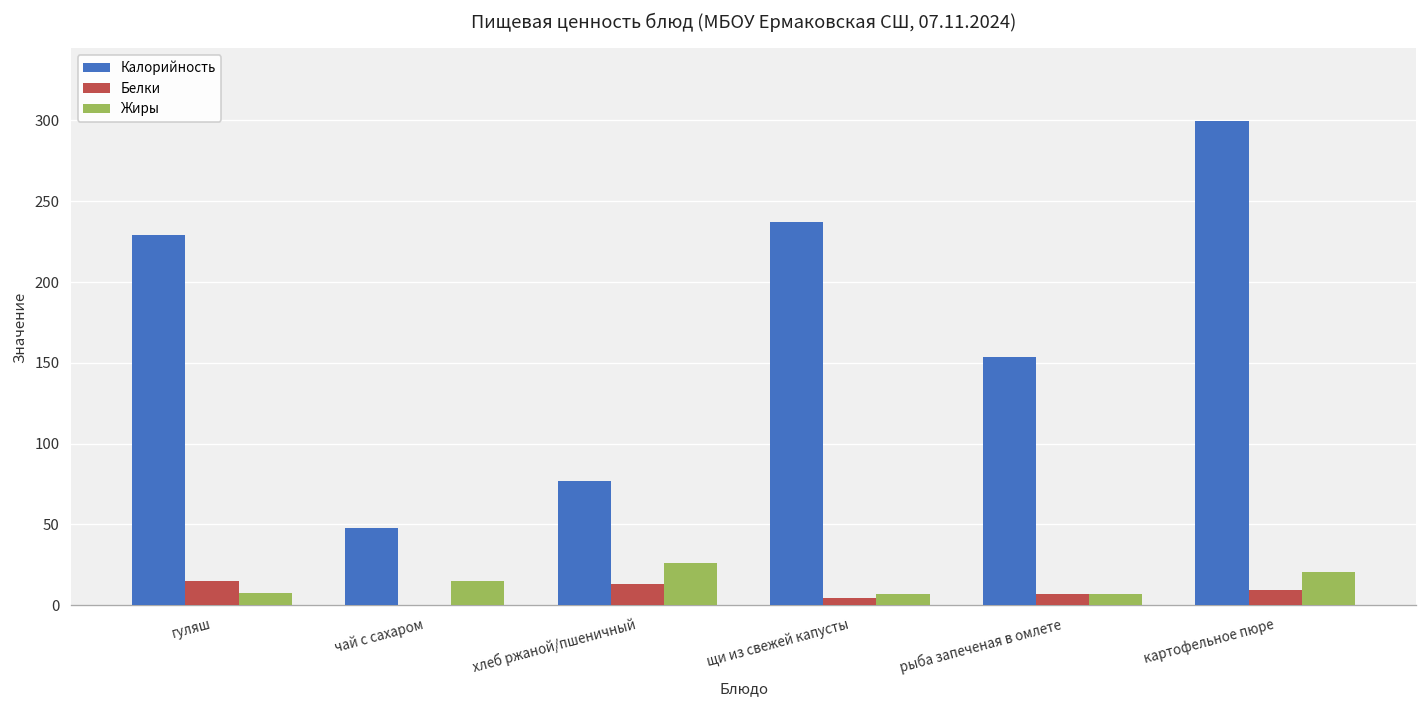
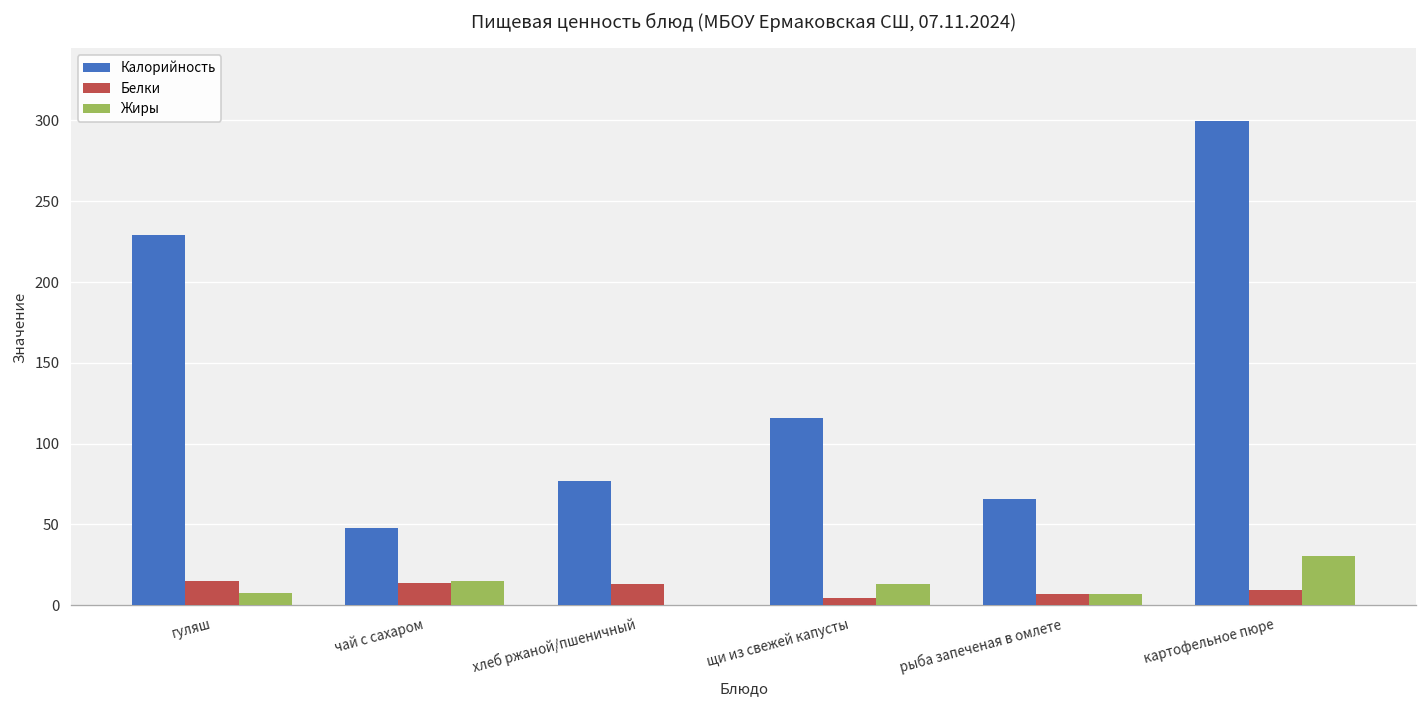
Белки, чай с сахаром: 0 -> 14
Жиры, хлеб ржаной/пшеничный: 26 -> 0
Калорийность, щи из свежей капусты: 237 -> 116
Жиры, щи из свежей капусты: 7 -> 13
Калорийность, рыба запеченая в омлете: 154 -> 66
Жиры, картофельное пюре: 20 -> 30
